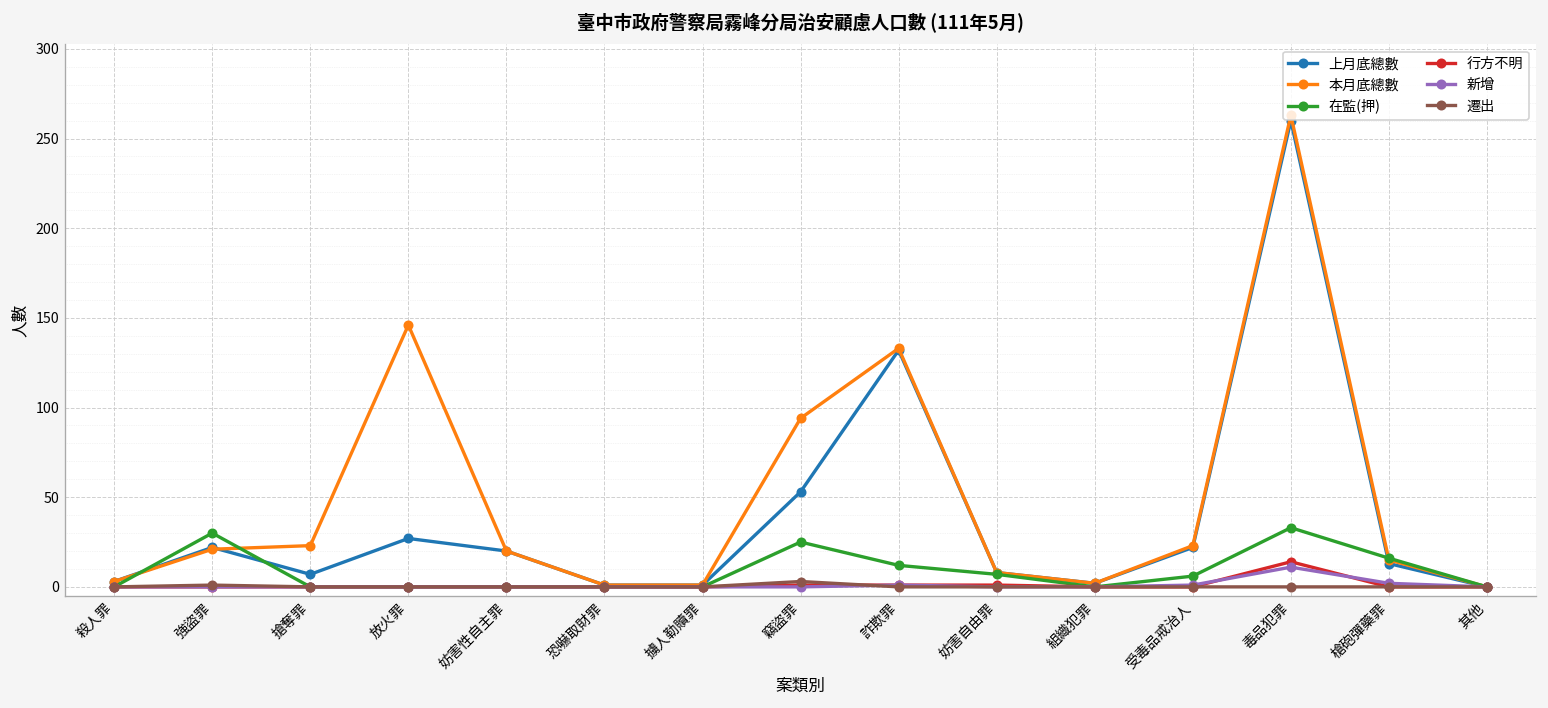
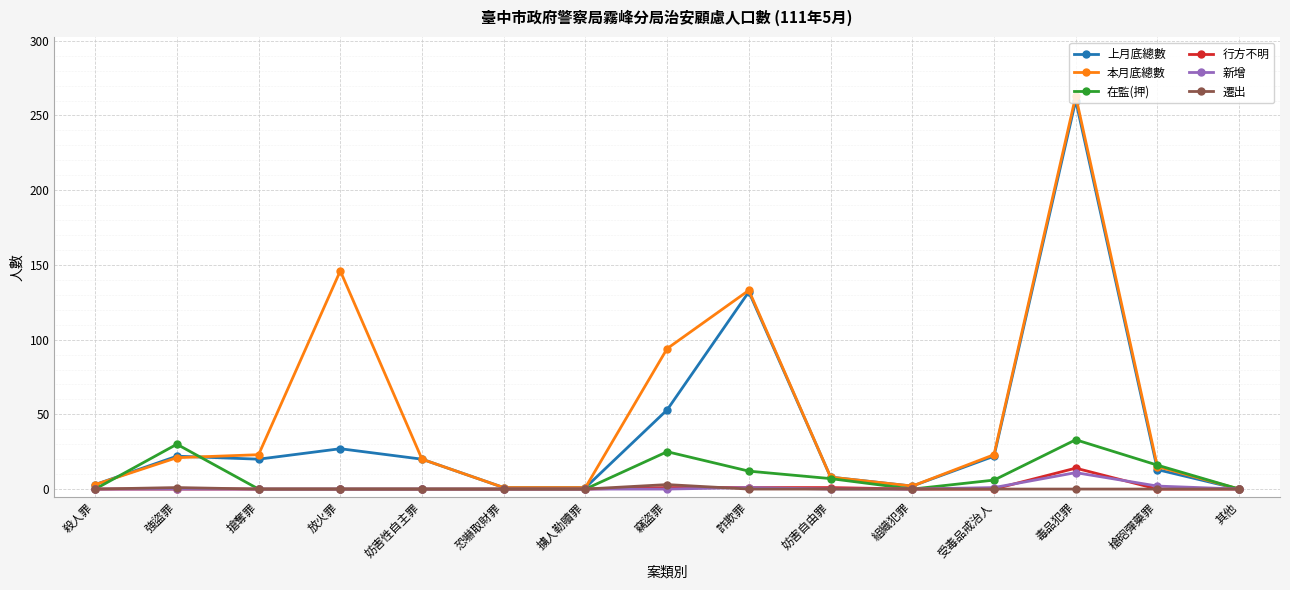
上月底總數, 搶奪罪: 7 -> 20
